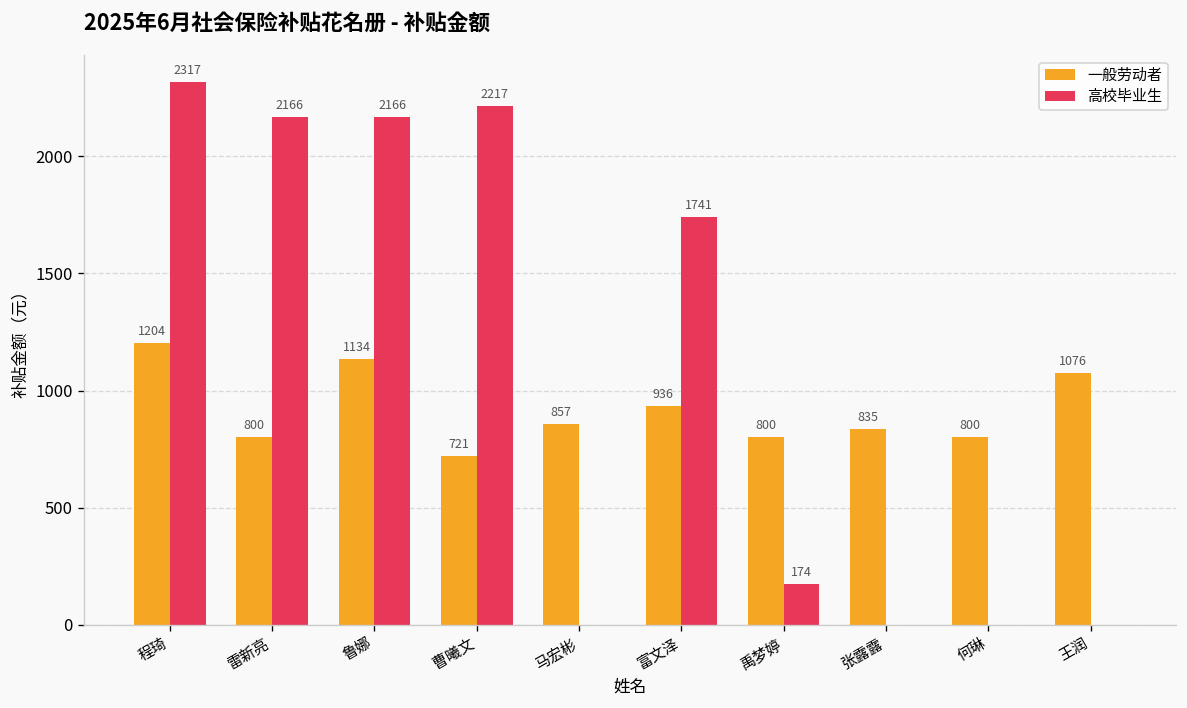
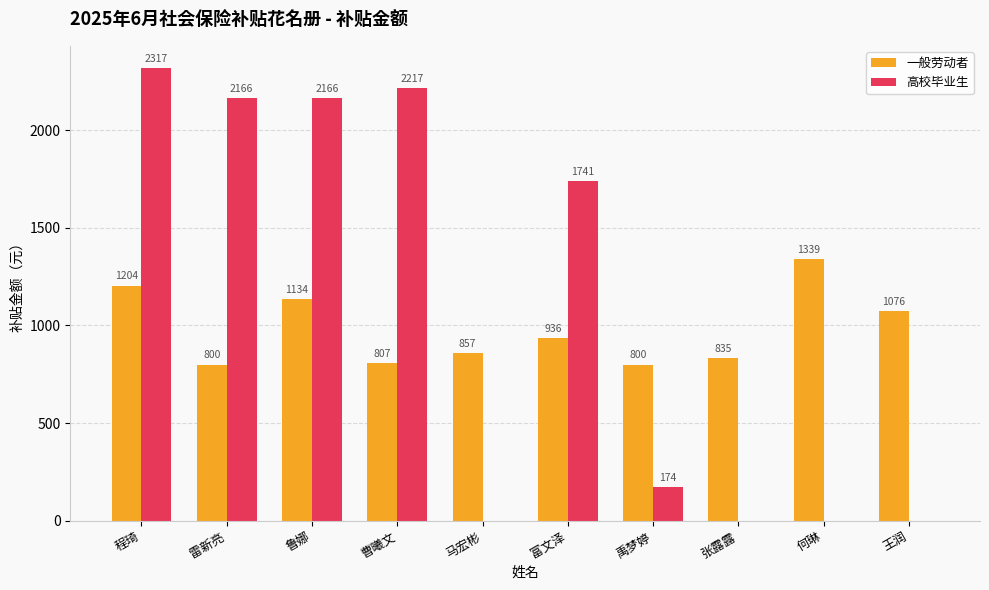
一般劳动者, 曹曦文: 721 -> 807
一般劳动者, 何琳: 800 -> 1339
